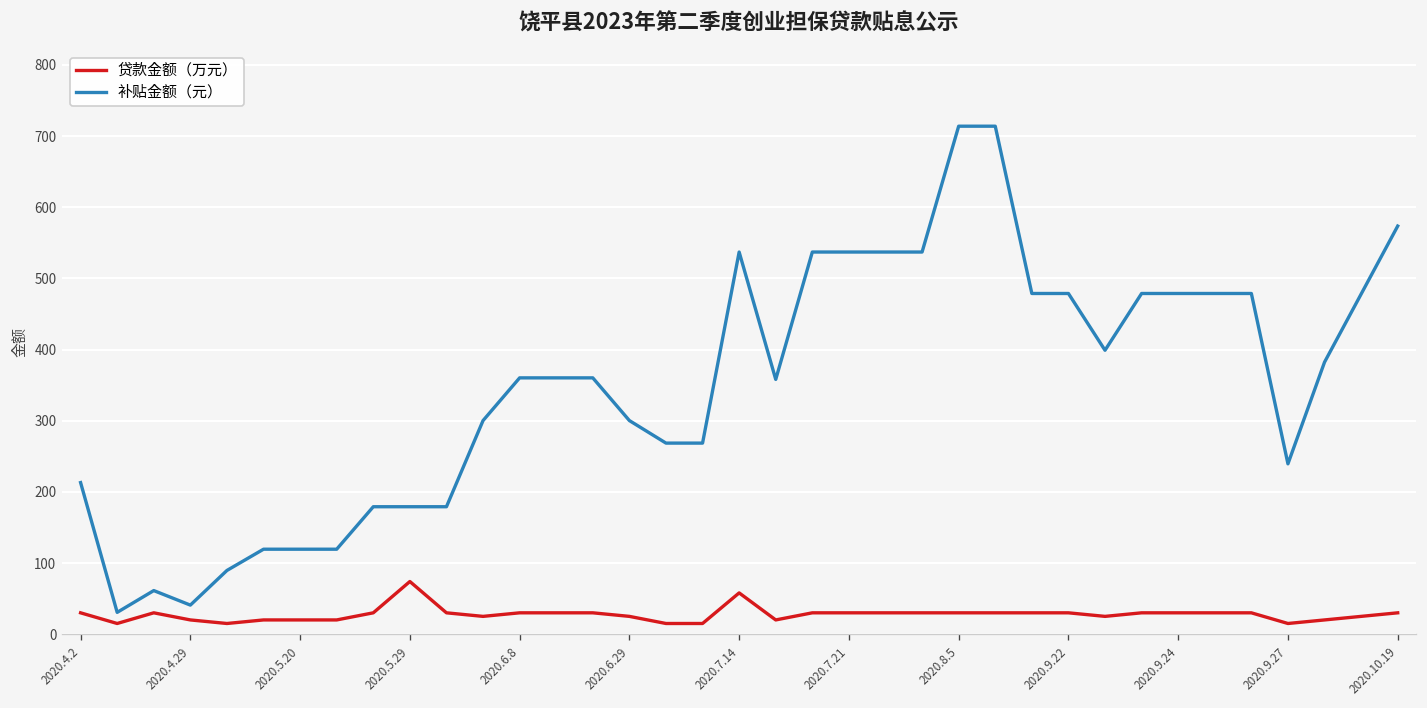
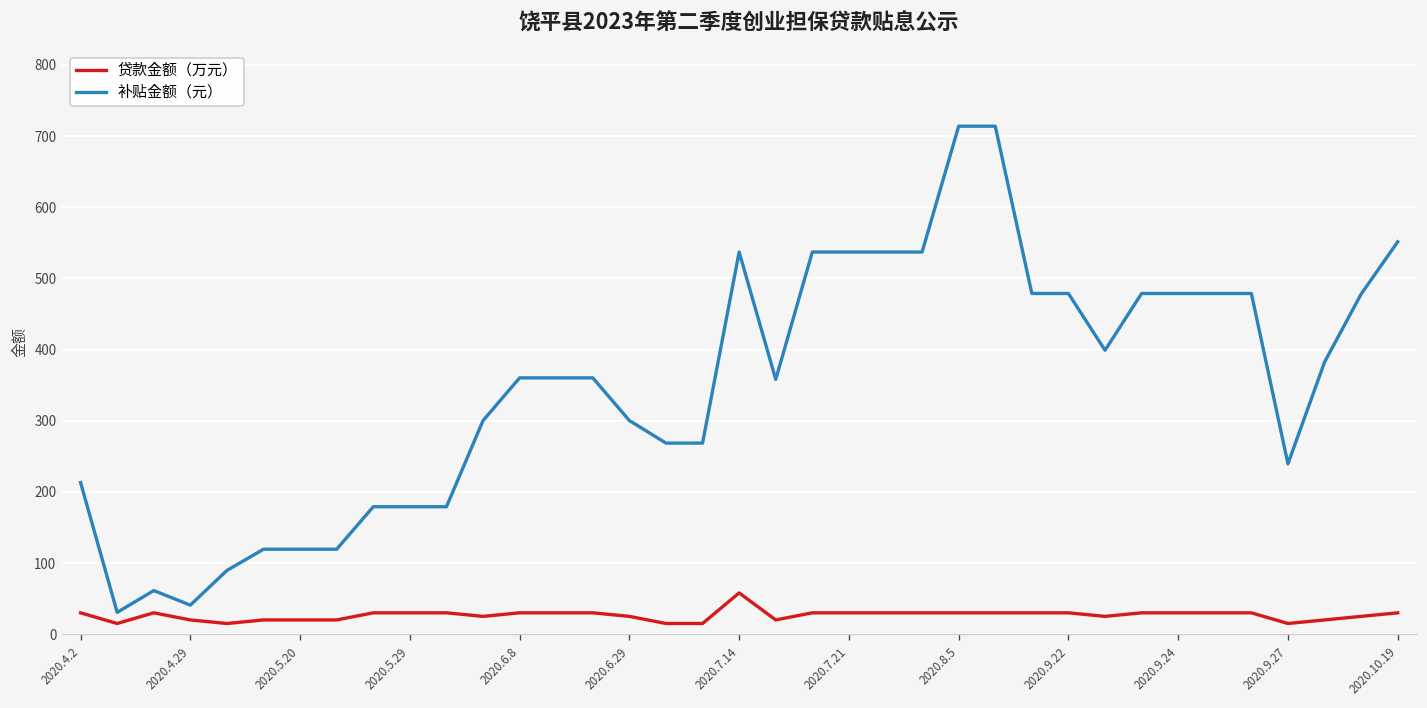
贷款金额（万元）, 2020.5.29: 70 -> 30
补贴金额（元）, 2020.10.19: 570 -> 550
